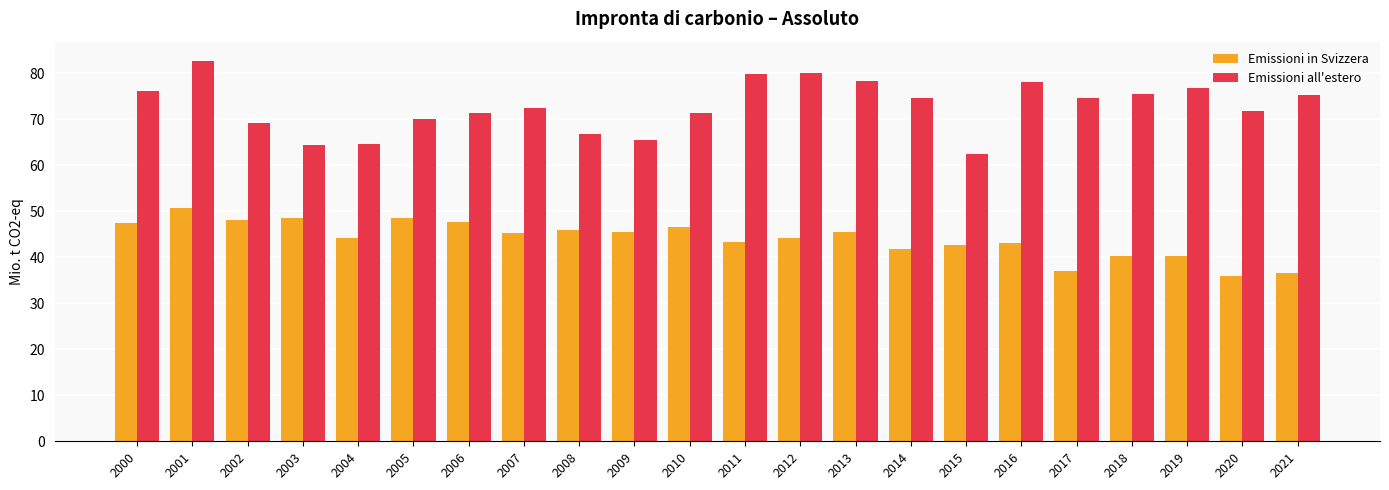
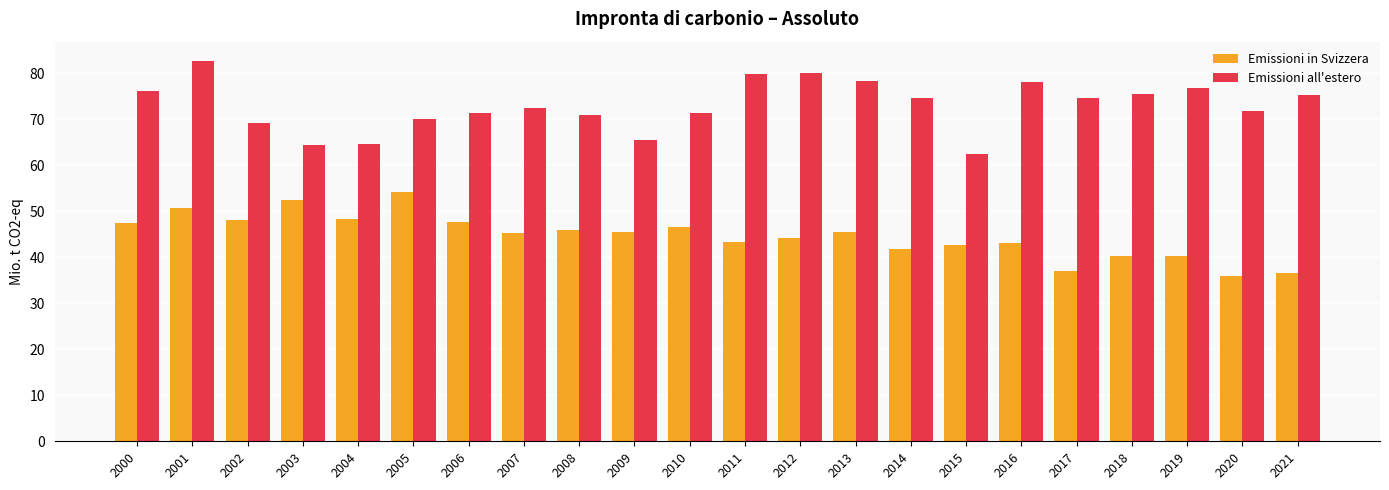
Emissioni in Svizzera, 2003: 49 -> 52
Emissioni in Svizzera, 2004: 44 -> 48
Emissioni in Svizzera, 2005: 49 -> 54
Emissioni all'estero, 2008: 67 -> 71
